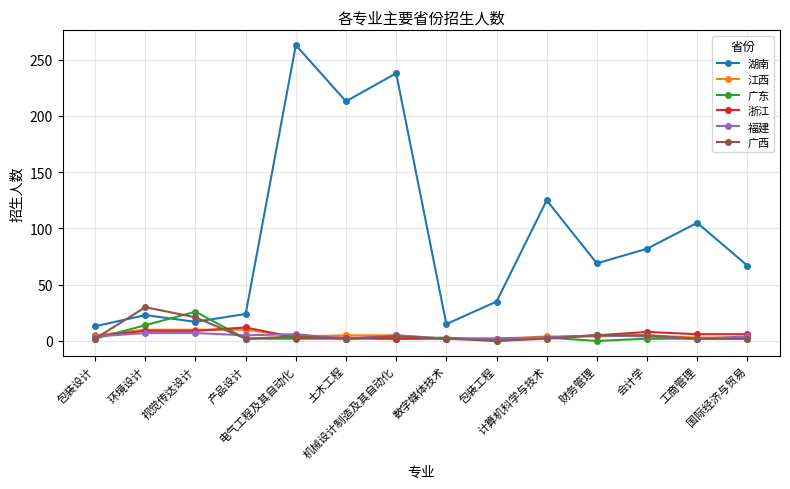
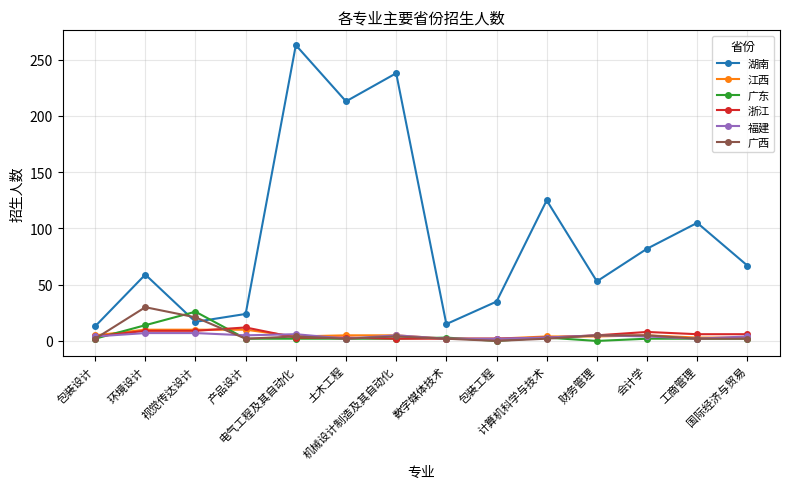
湖南, 环境设计: 23 -> 59
湖南, 财务管理: 69 -> 53
